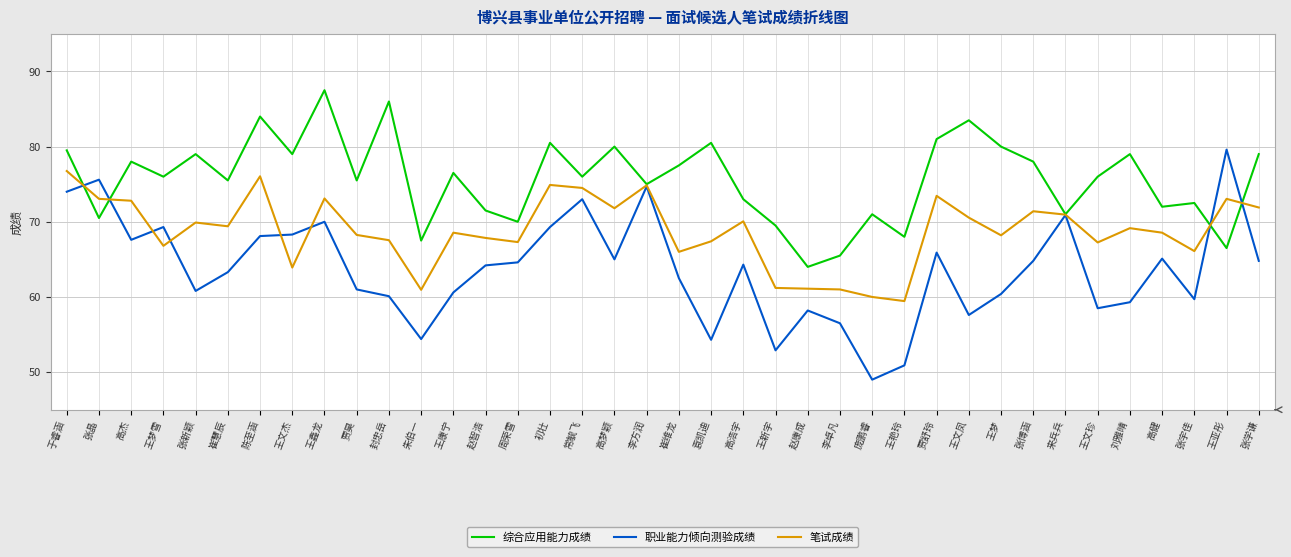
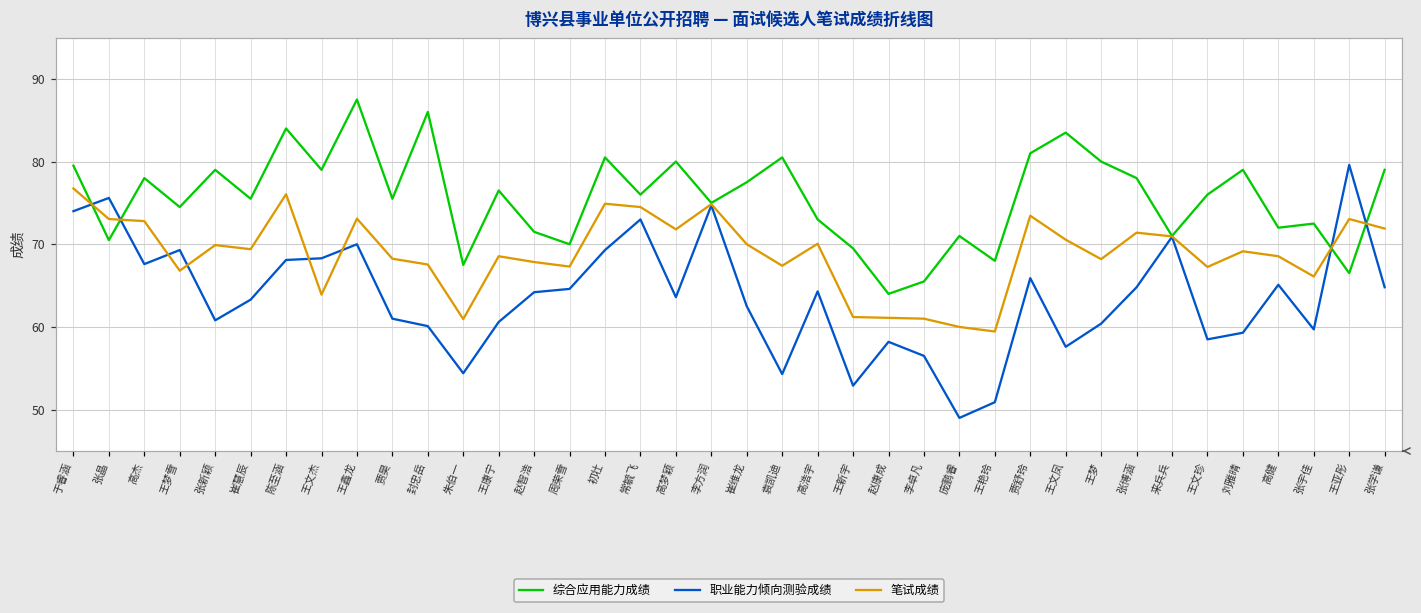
综合应用能力成绩, 王梦雪: 76 -> 75
职业能力倾向测验成绩, 高梦颖: 65 -> 64
笔试成绩, 崔维龙: 66 -> 70
